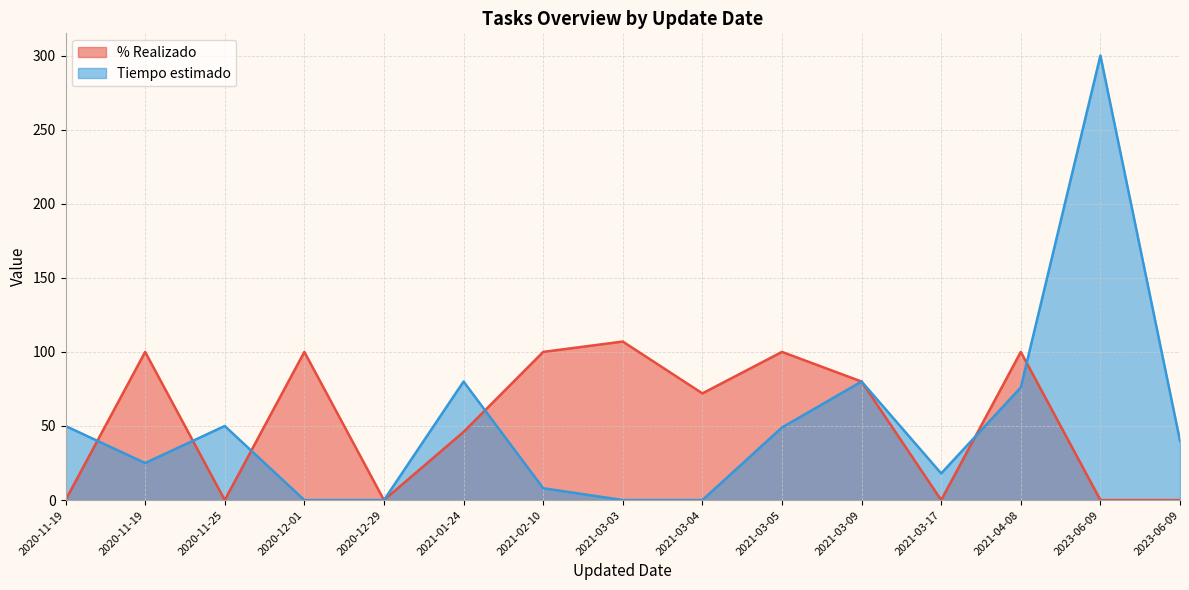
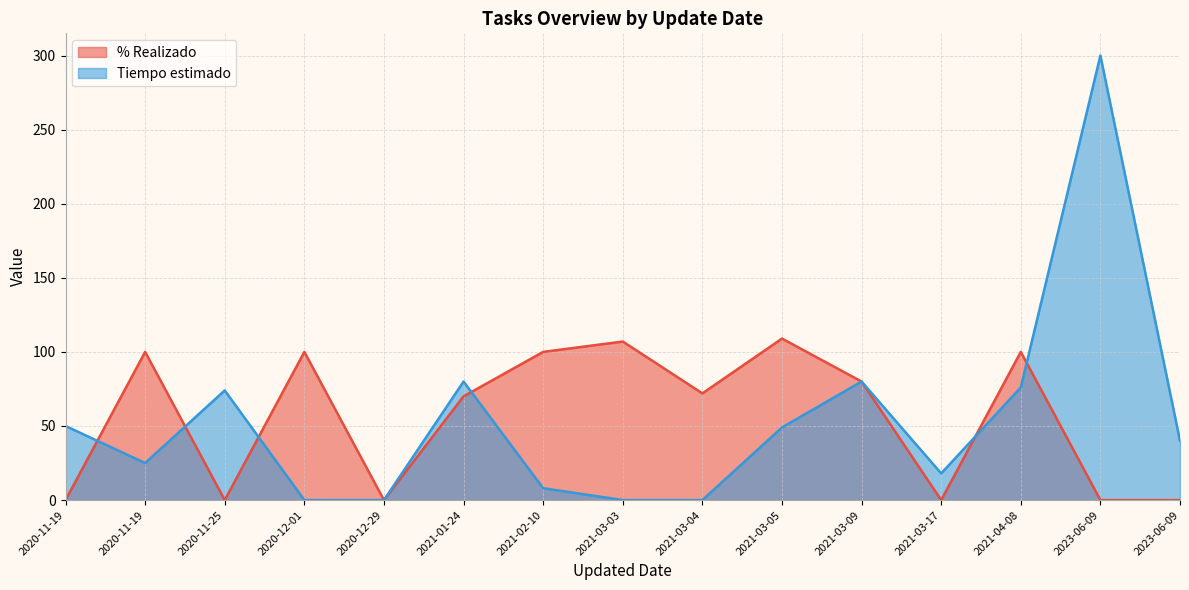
Tiempo estimado, 2020-11-25: 50 -> 74
% Realizado, 2021-01-24: 46 -> 70
% Realizado, 2021-03-05: 100 -> 109
